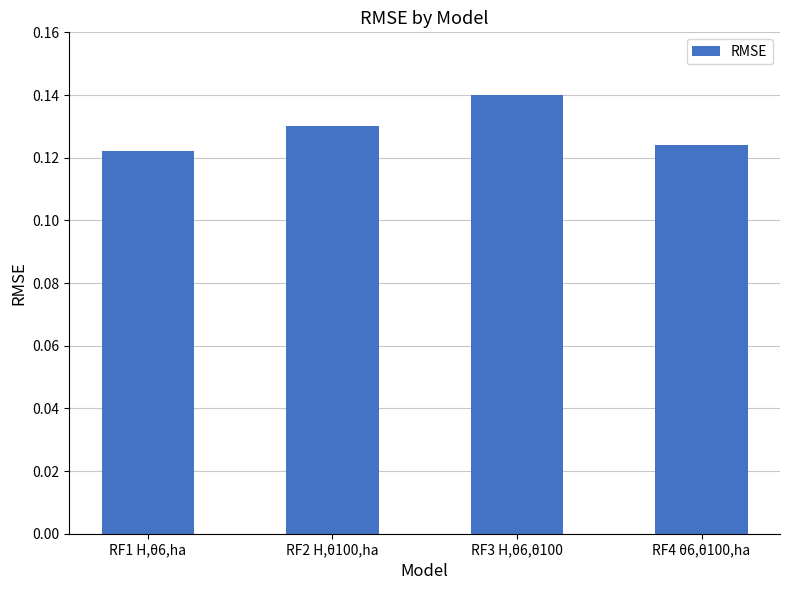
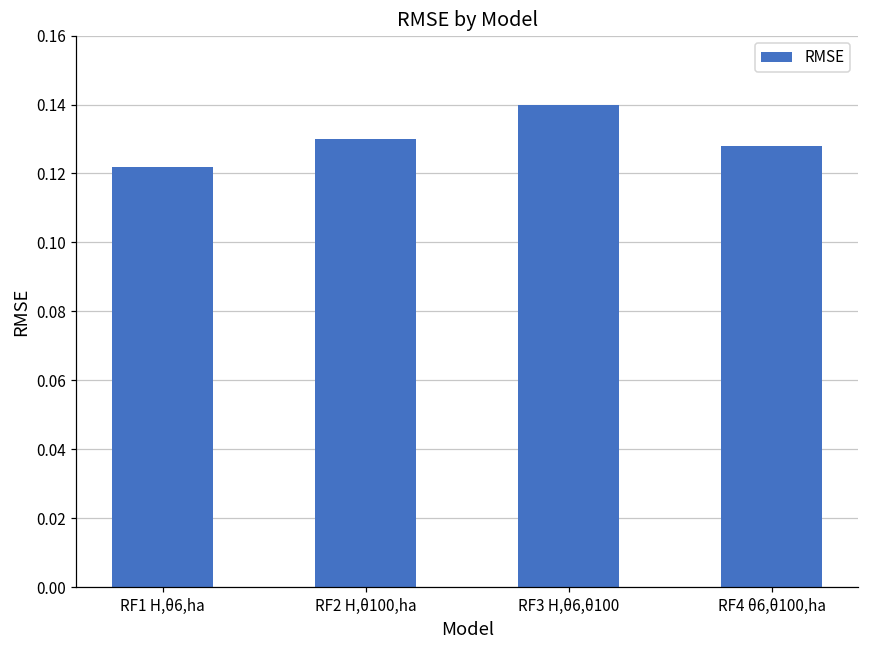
RF4 θ6,θ100,ha: 0.124 -> 0.128
